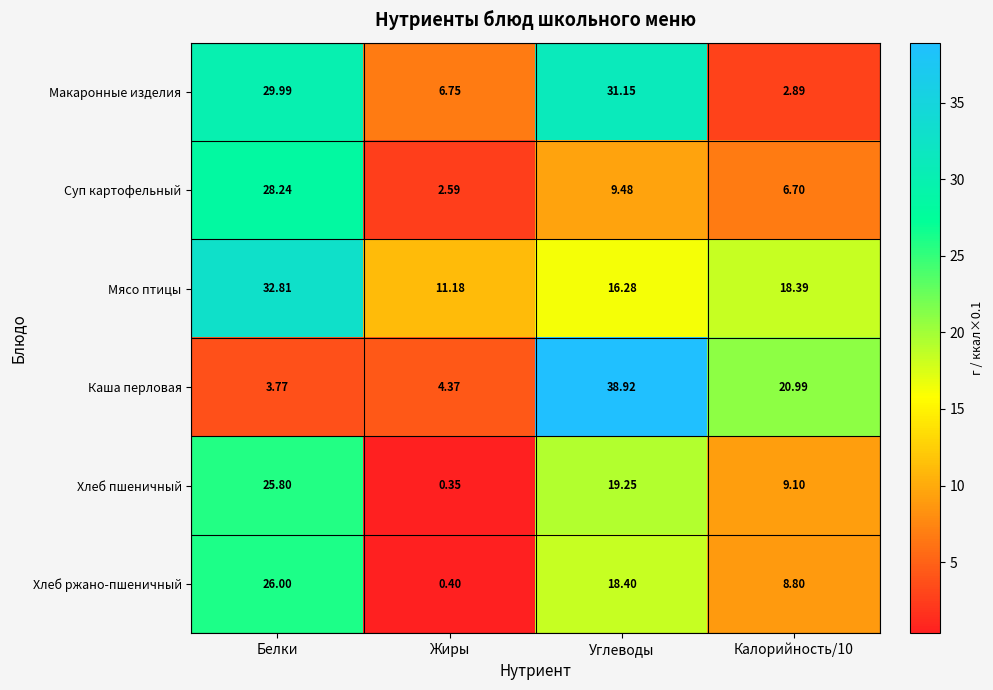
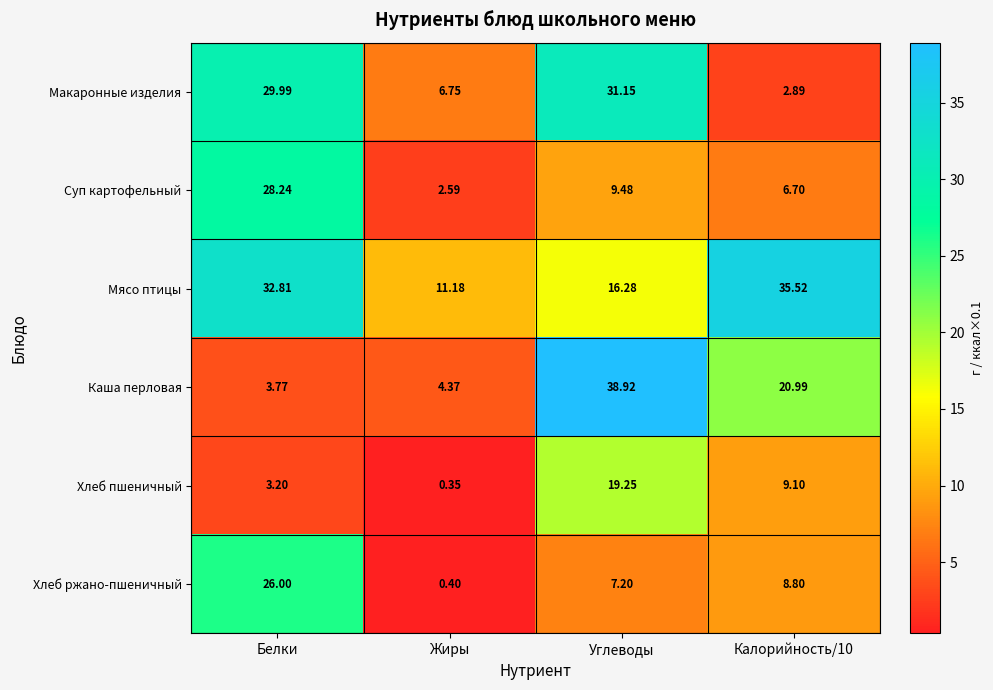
Мясо птицы, Калорийность/10: 18.39 -> 35.52
Хлеб пшеничный, Белки: 25.80 -> 3.20
Хлеб ржано-пшеничный, Углеводы: 18.40 -> 7.20
